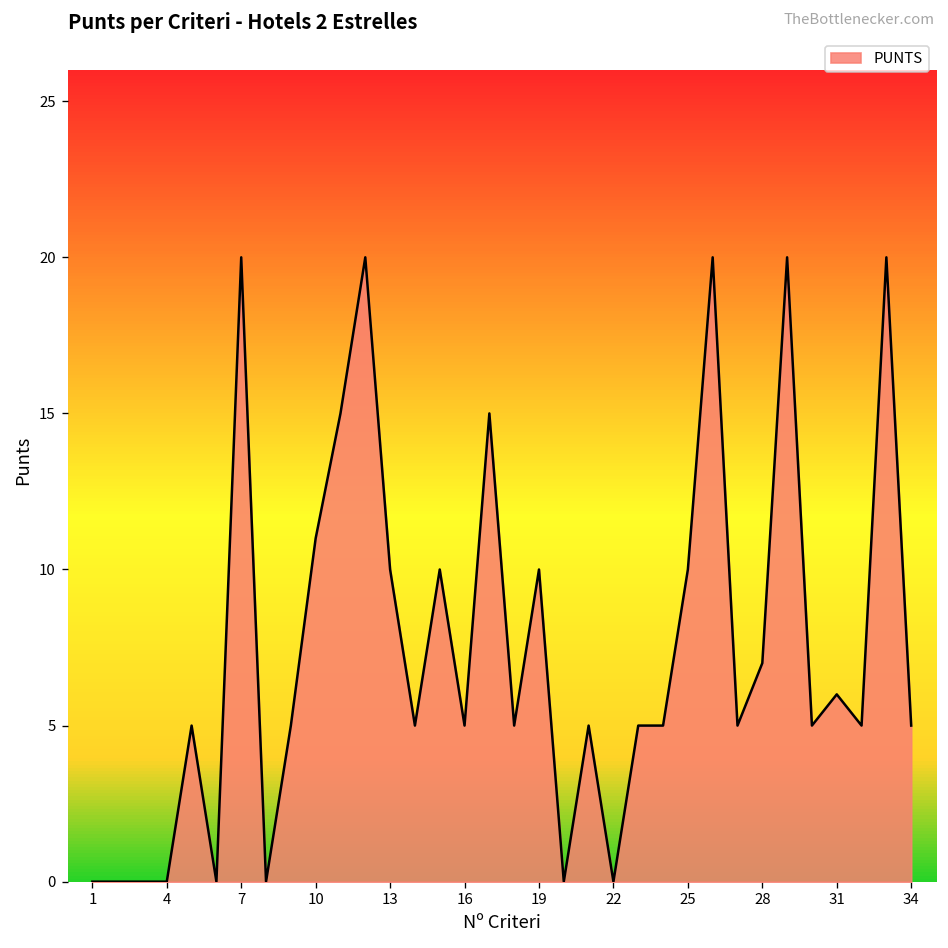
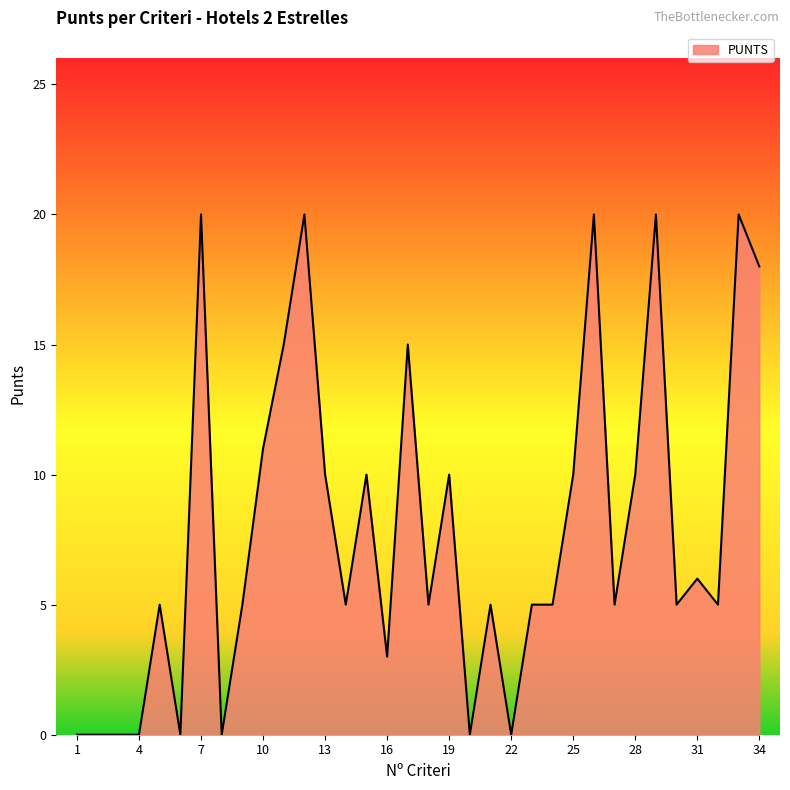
16: 5 -> 3
28: 7 -> 10
34: 5 -> 18
